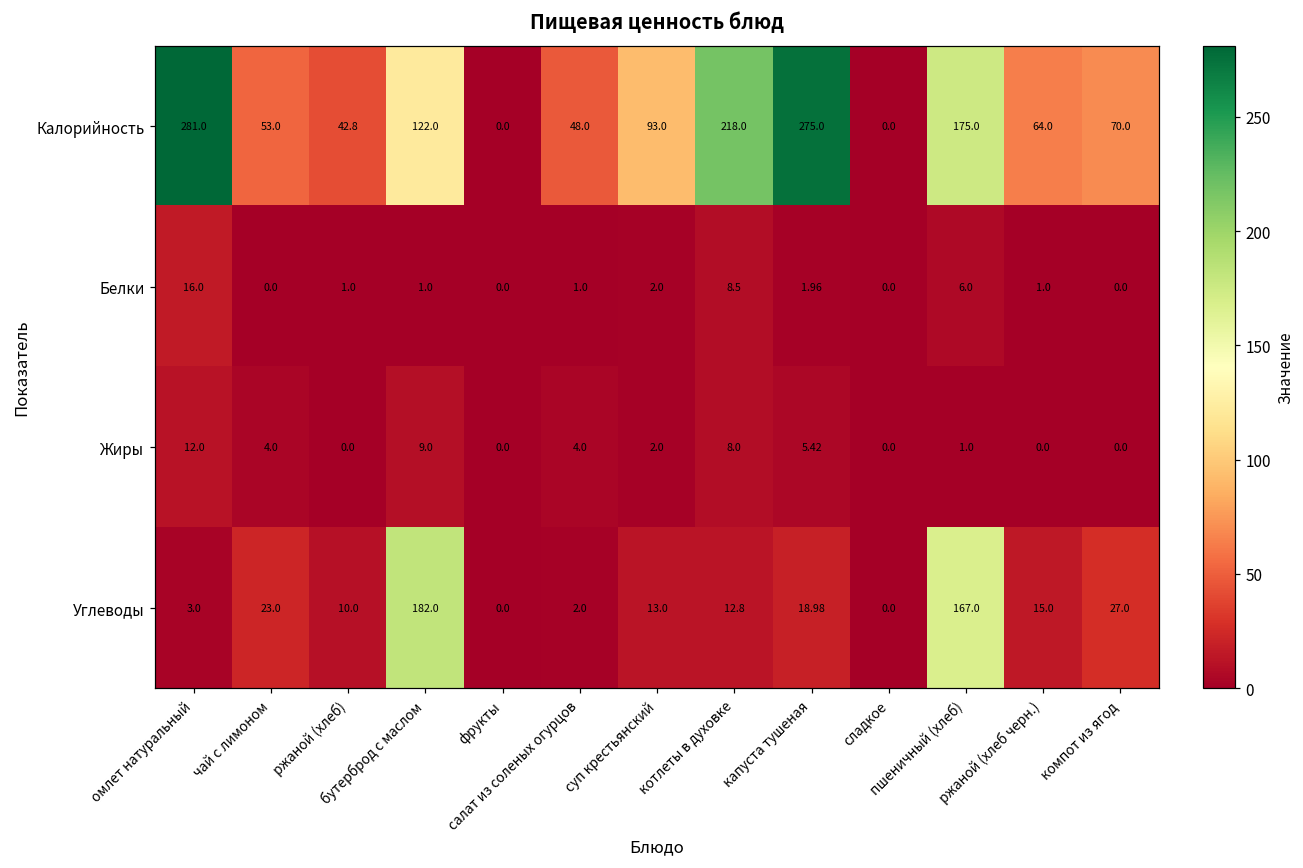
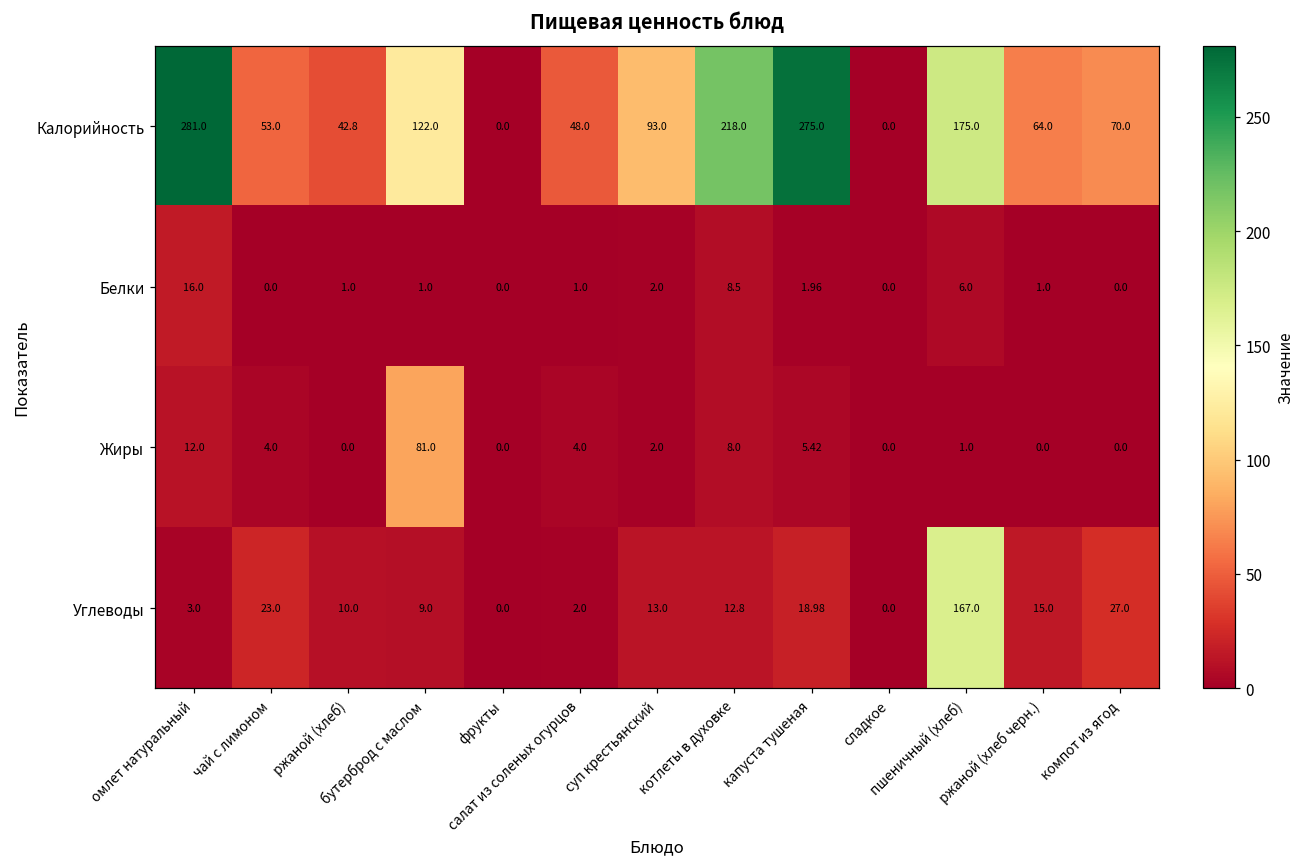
Жиры, бутерброд с маслом: 9.0 -> 81.0
Углеводы, бутерброд с маслом: 182.0 -> 9.0
